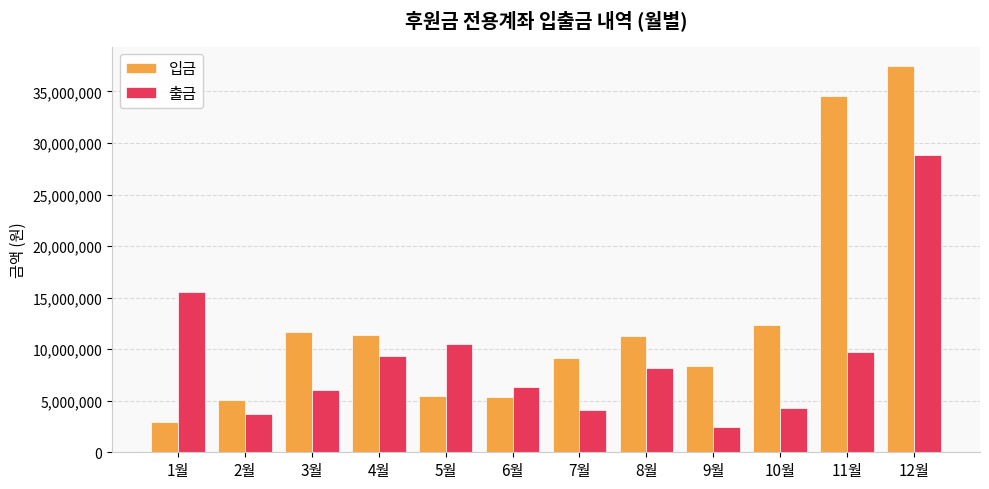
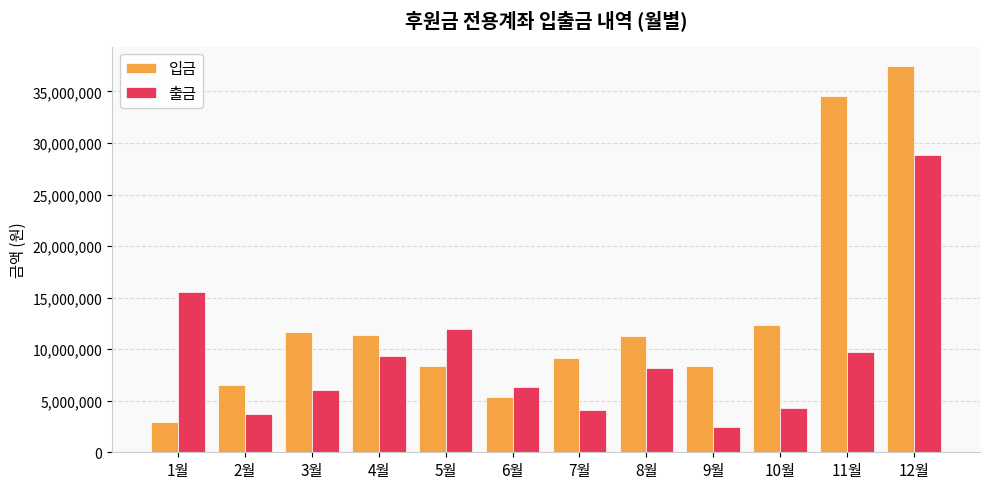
입금, 2월: 5,000,000 -> 6,600,000
입금, 5월: 5,500,000 -> 8,300,000
출금, 5월: 10,500,000 -> 11,900,000
